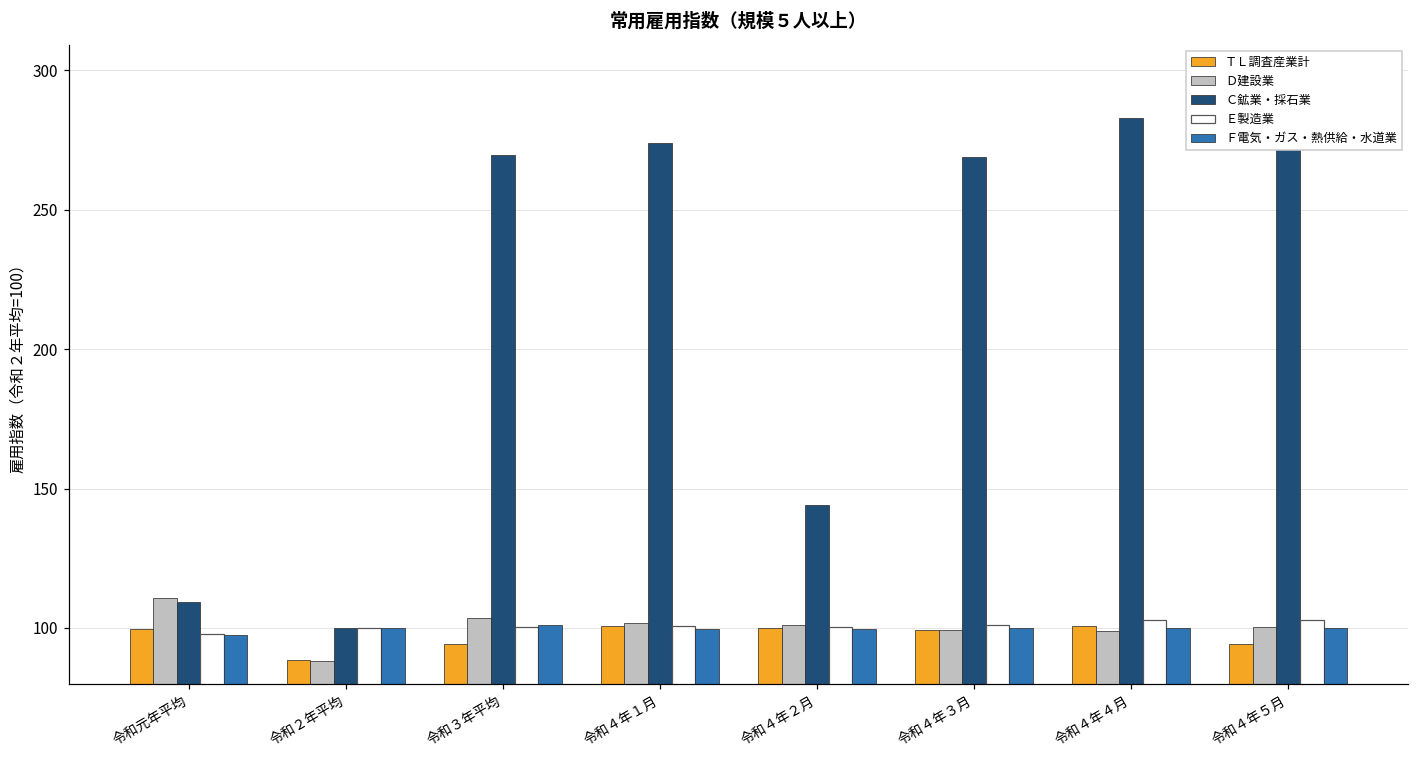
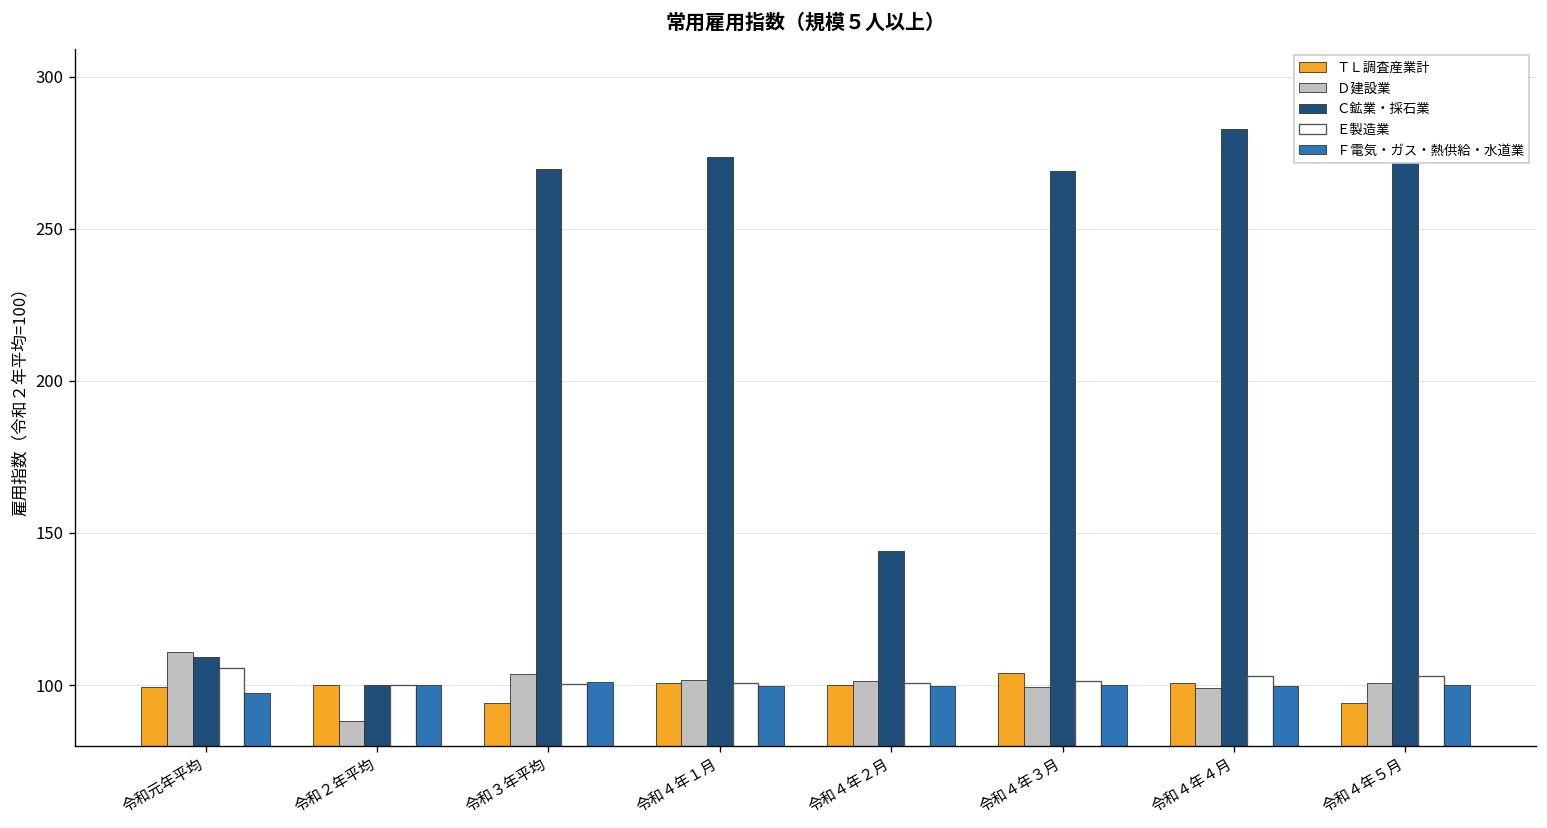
Ｅ製造業, 令和元年平均: 98 -> 106
ＴＬ調査産業計, 令和２年平均: 89 -> 100
ＴＬ調査産業計, 令和４年３月: 99 -> 104
